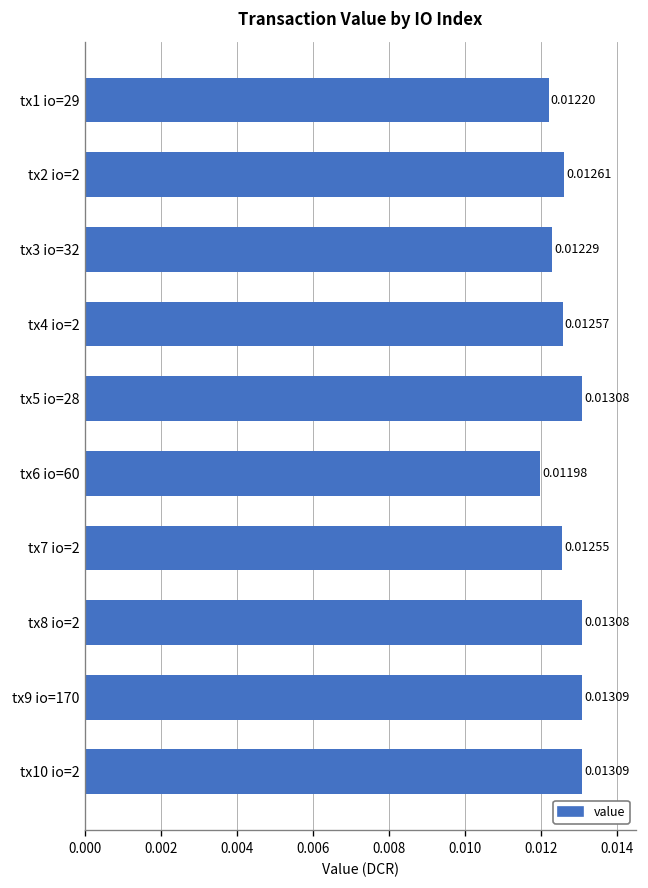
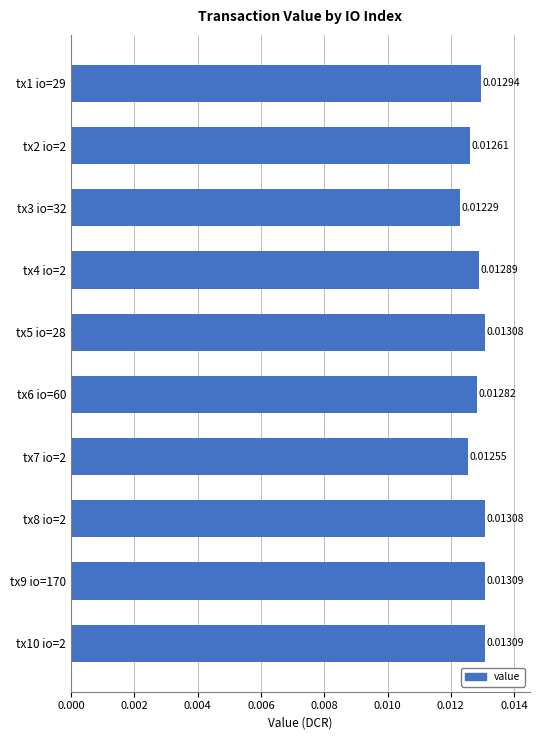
tx1 io=29: 0.01220 -> 0.01294
tx4 io=2: 0.01257 -> 0.01289
tx6 io=60: 0.01198 -> 0.01282
